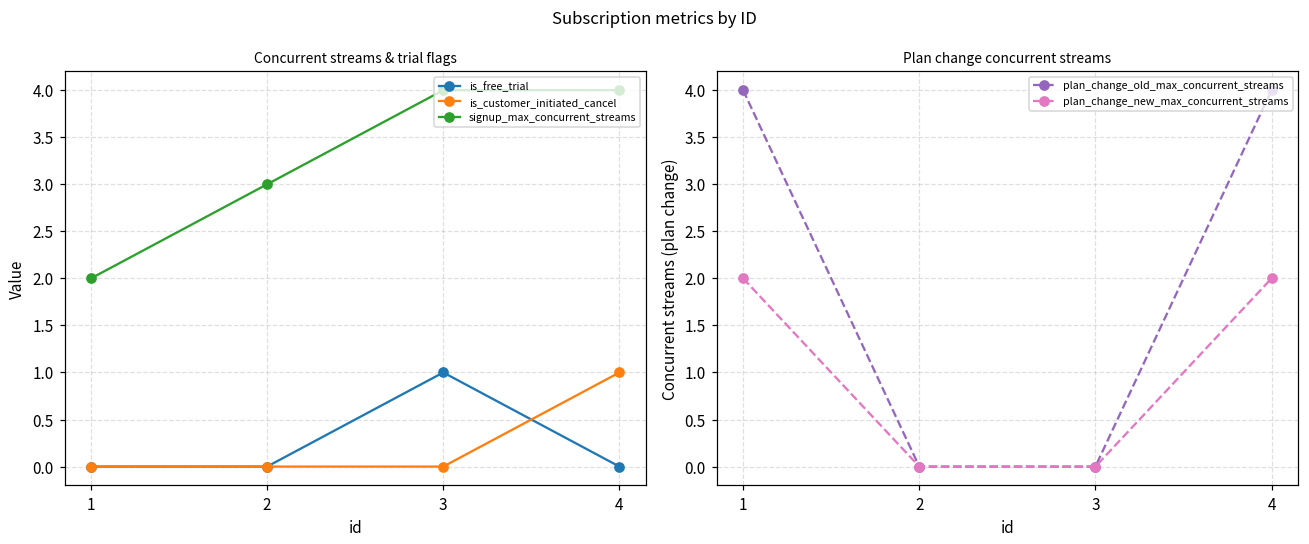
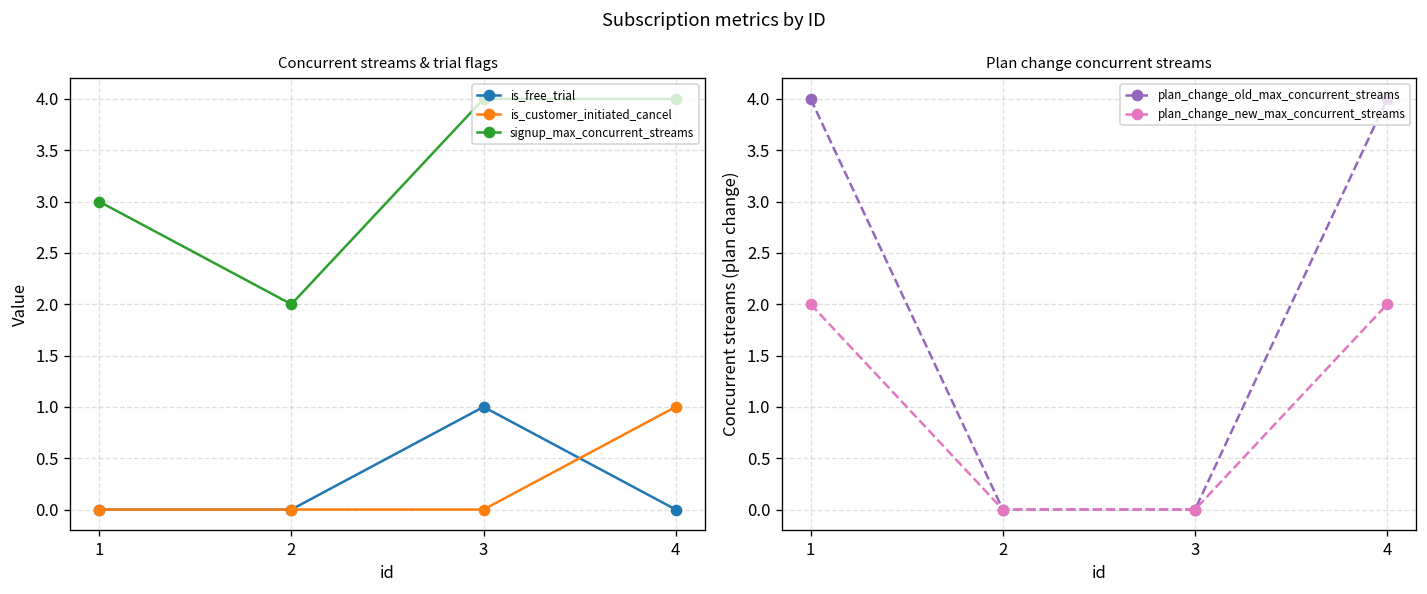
Concurrent streams & trial flags, signup_max_concurrent_streams, 1: 2 -> 3
Concurrent streams & trial flags, signup_max_concurrent_streams, 2: 3 -> 2
